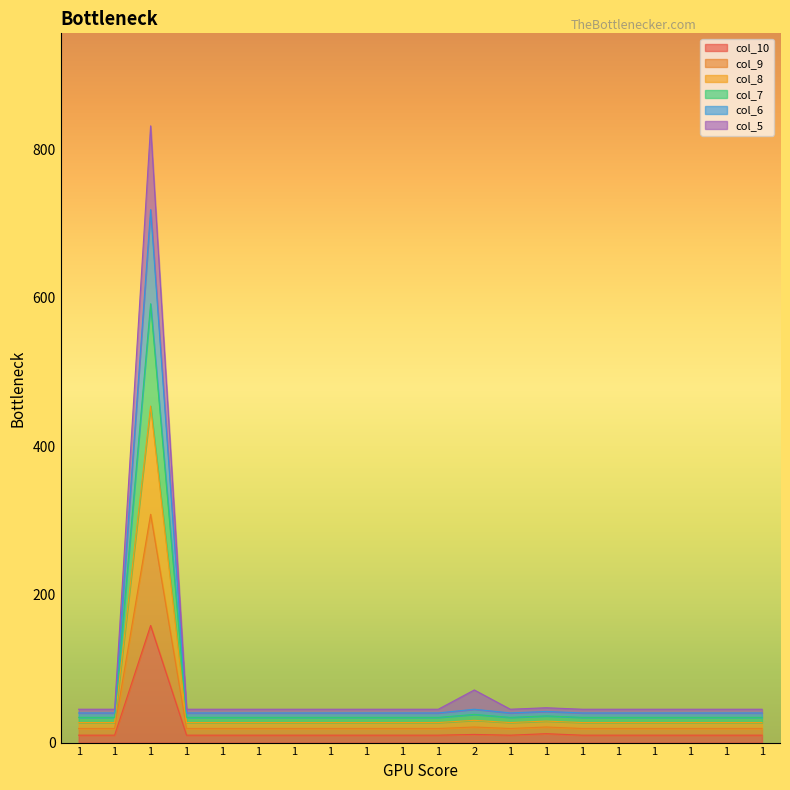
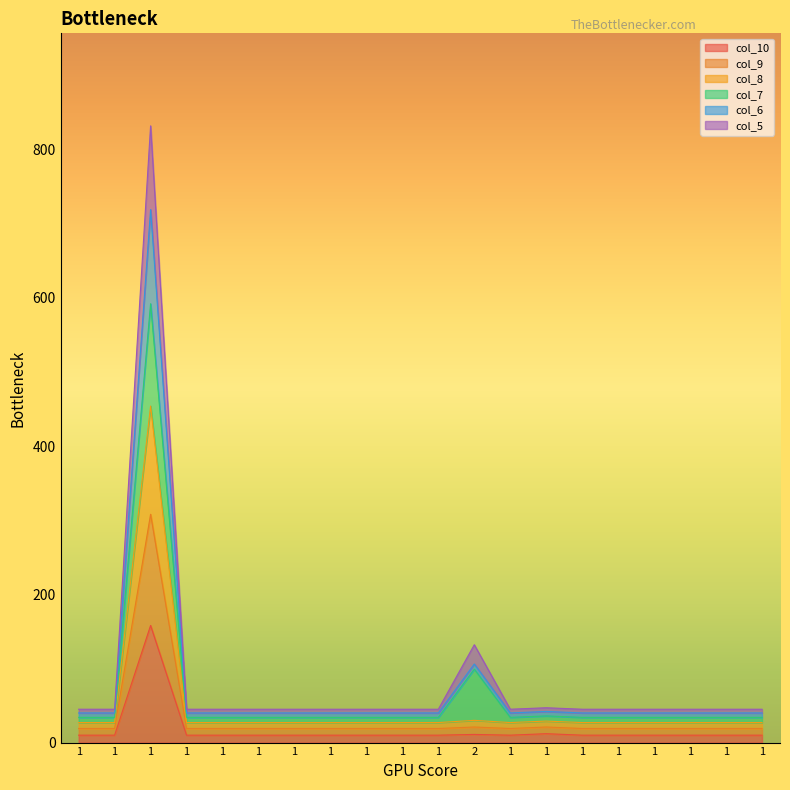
col_7, 2: 10 -> 70
